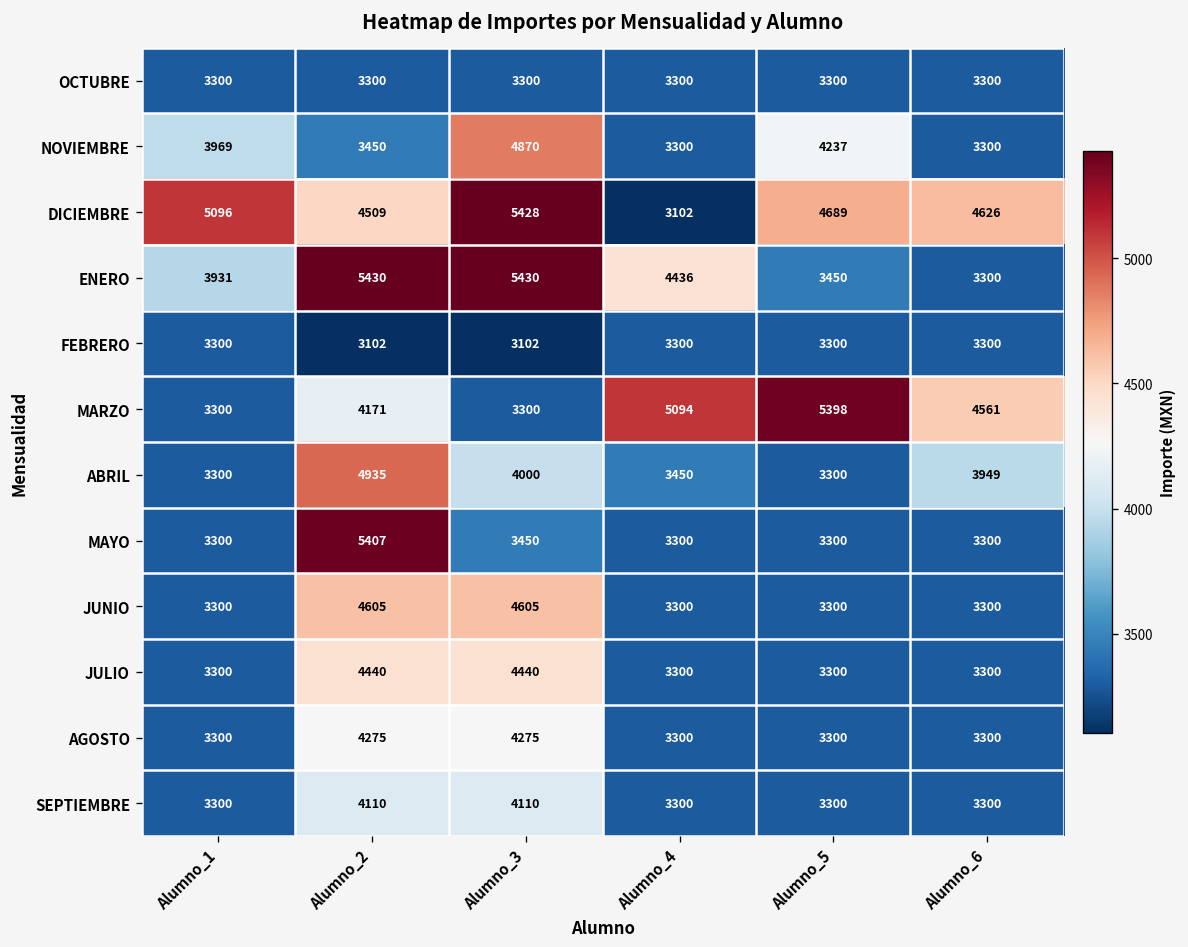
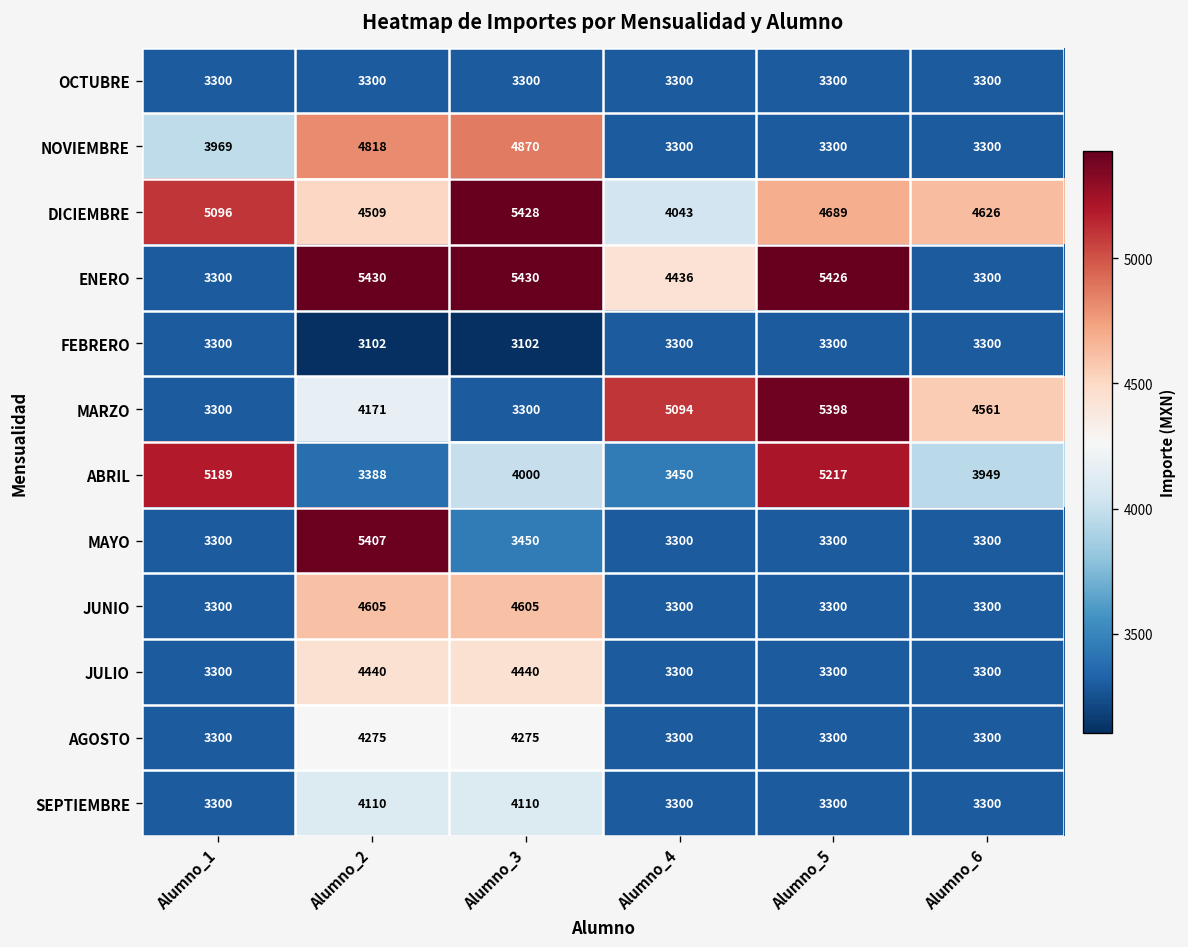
NOVIEMBRE, Alumno_2: 3450 -> 4818
NOVIEMBRE, Alumno_5: 4237 -> 3300
DICIEMBRE, Alumno_4: 3102 -> 4043
ENERO, Alumno_1: 3931 -> 3300
ENERO, Alumno_5: 3450 -> 5426
ABRIL, Alumno_1: 3300 -> 5189
ABRIL, Alumno_2: 4935 -> 3388
ABRIL, Alumno_5: 3300 -> 5217
